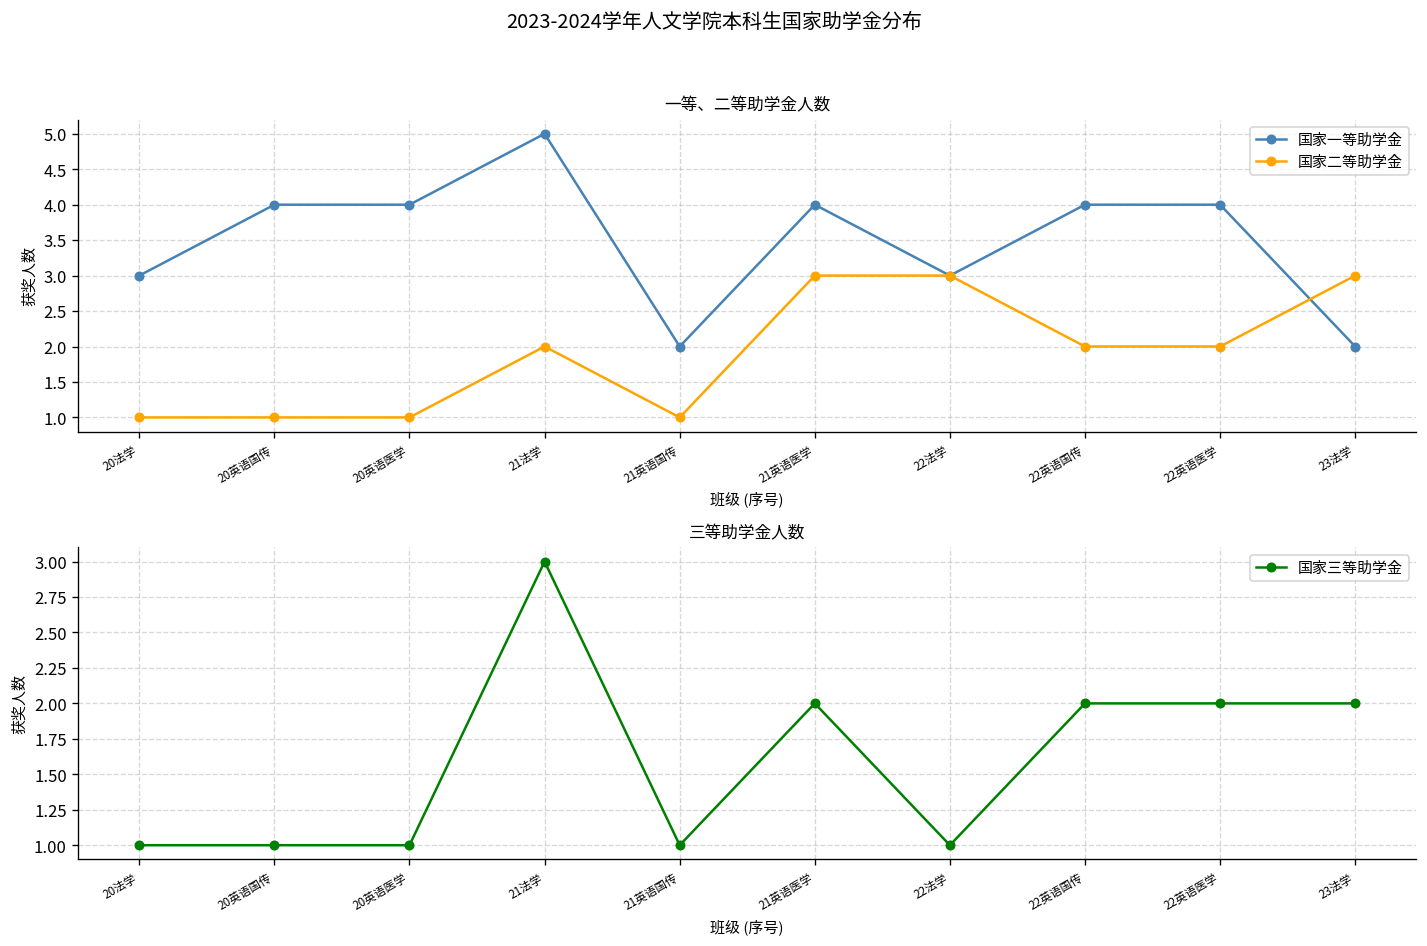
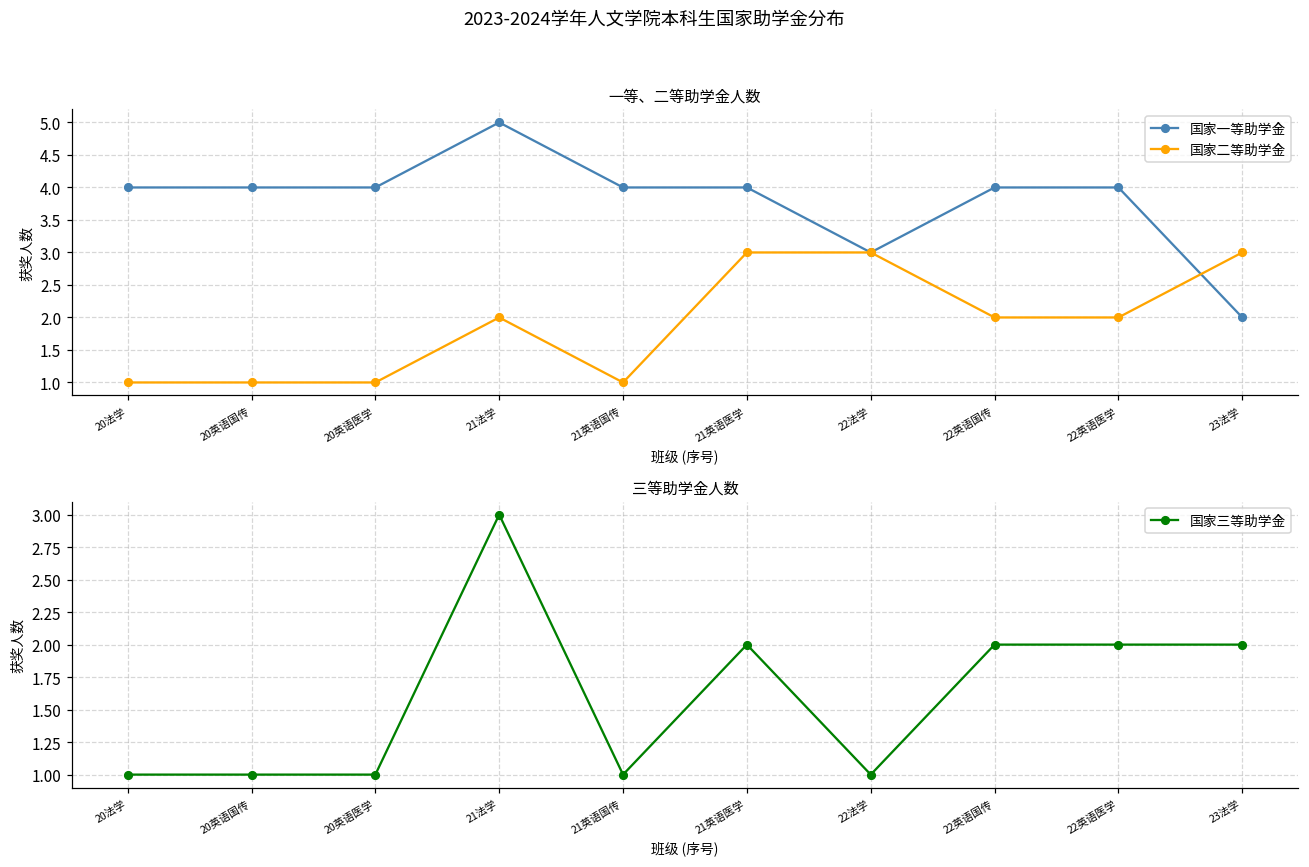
一等、二等助学金人数, 国家一等助学金, 20法学: 3 -> 4
一等、二等助学金人数, 国家一等助学金, 21英语国传: 2 -> 4
